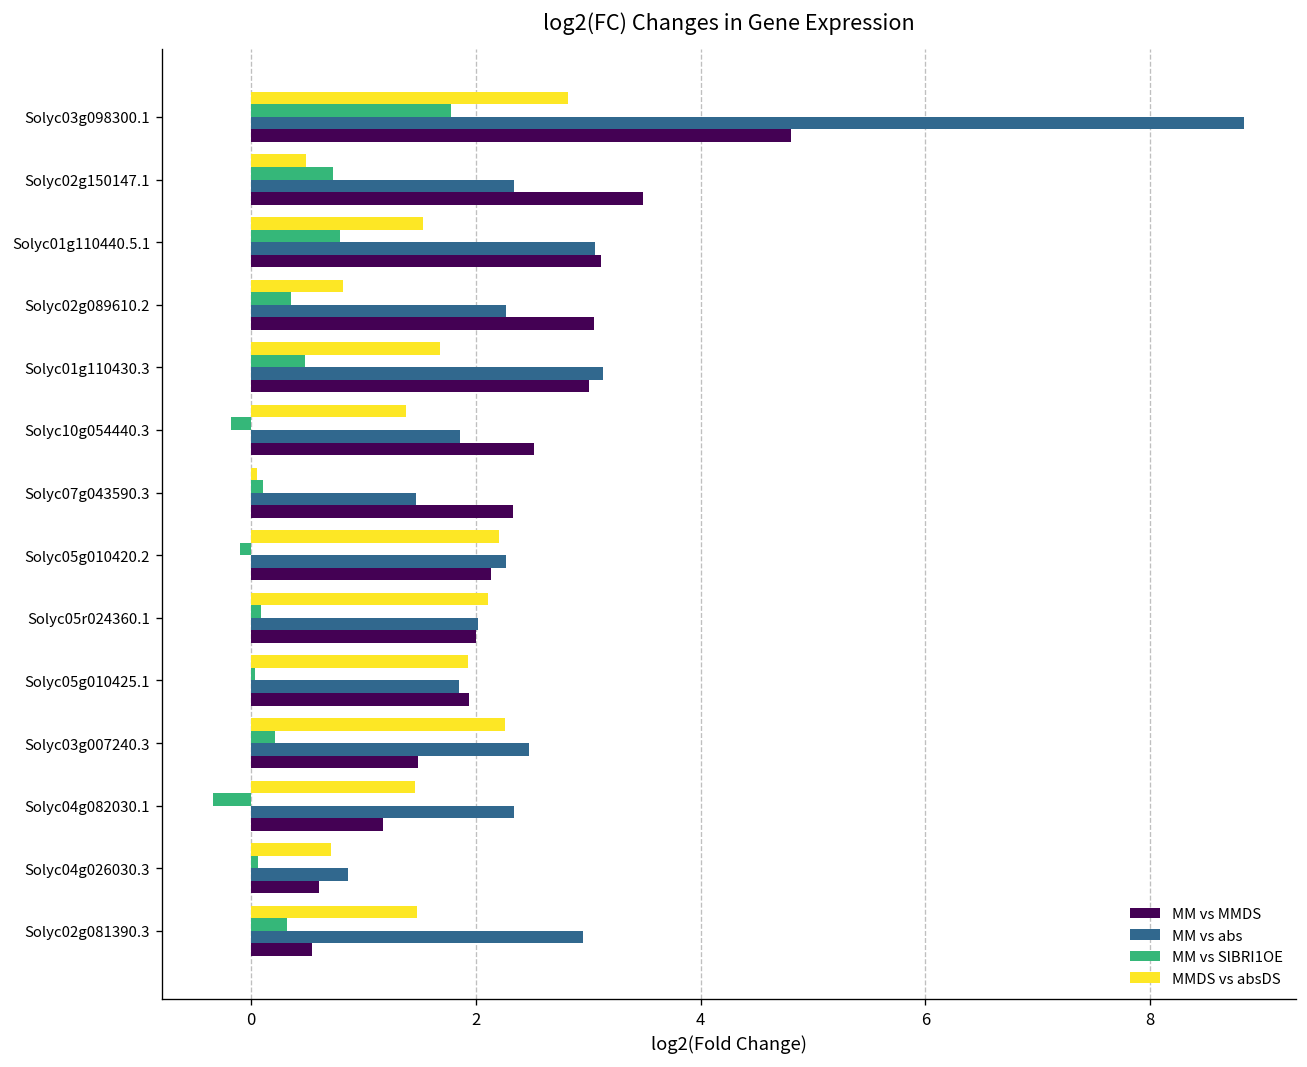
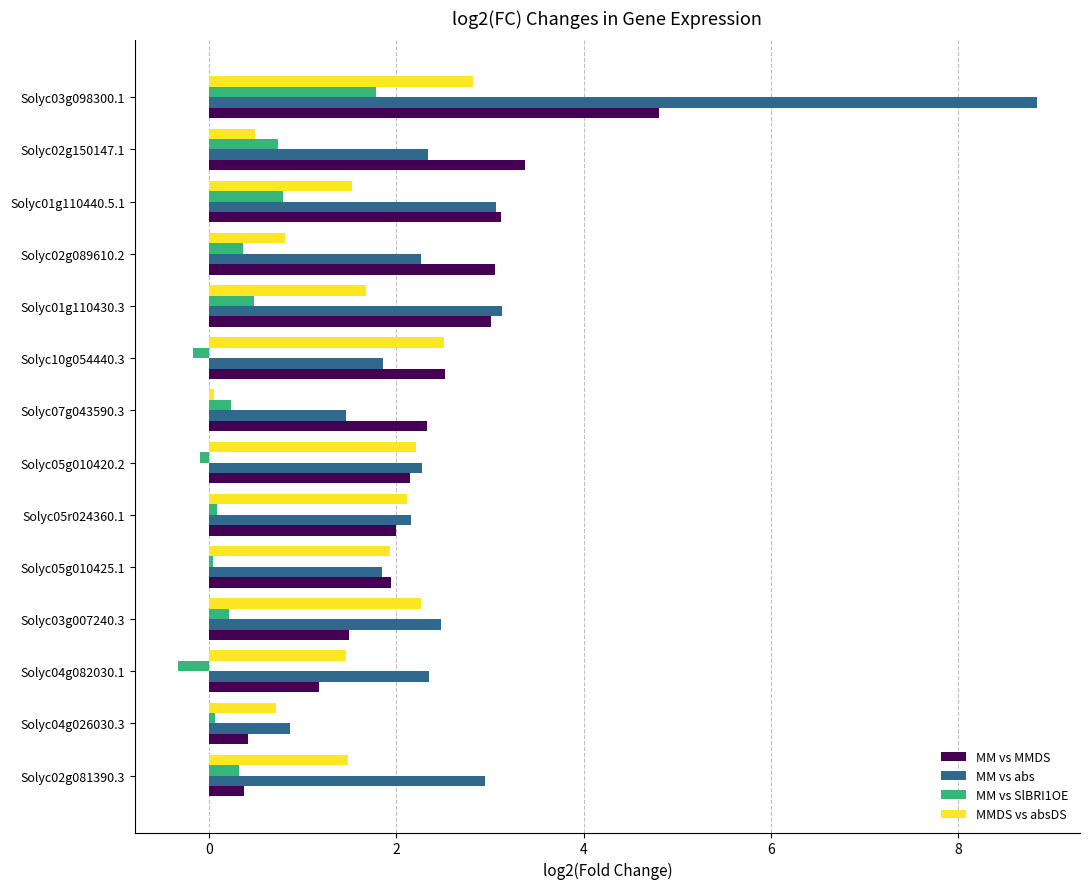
MM vs MMDS, Solyc02g150147.1: 3.5 -> 3.4
MMDS vs absDS, Solyc10g054440.3: 1.4 -> 2.5
MM vs SlBRI1OE, Solyc07g043590.3: 0.1 -> 0.2
MM vs abs, Solyc05r024360.1: 2.0 -> 2.2
MM vs MMDS, Solyc04g026030.3: 0.6 -> 0.4
MM vs MMDS, Solyc02g081390.3: 0.5 -> 0.4
